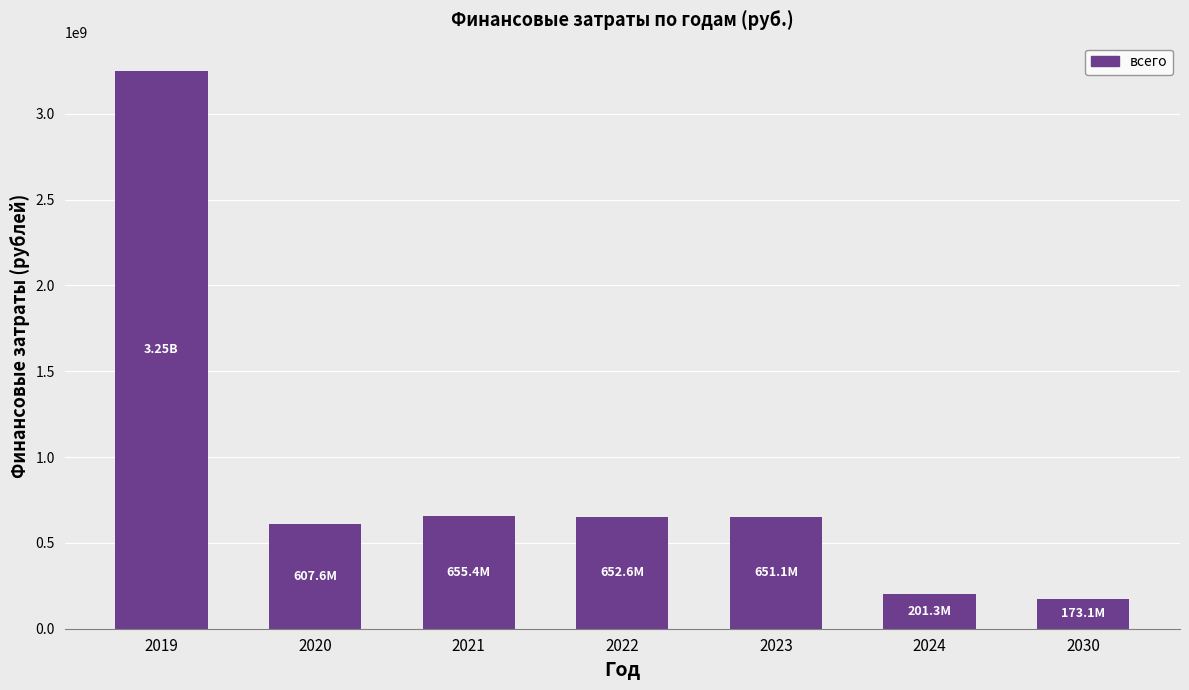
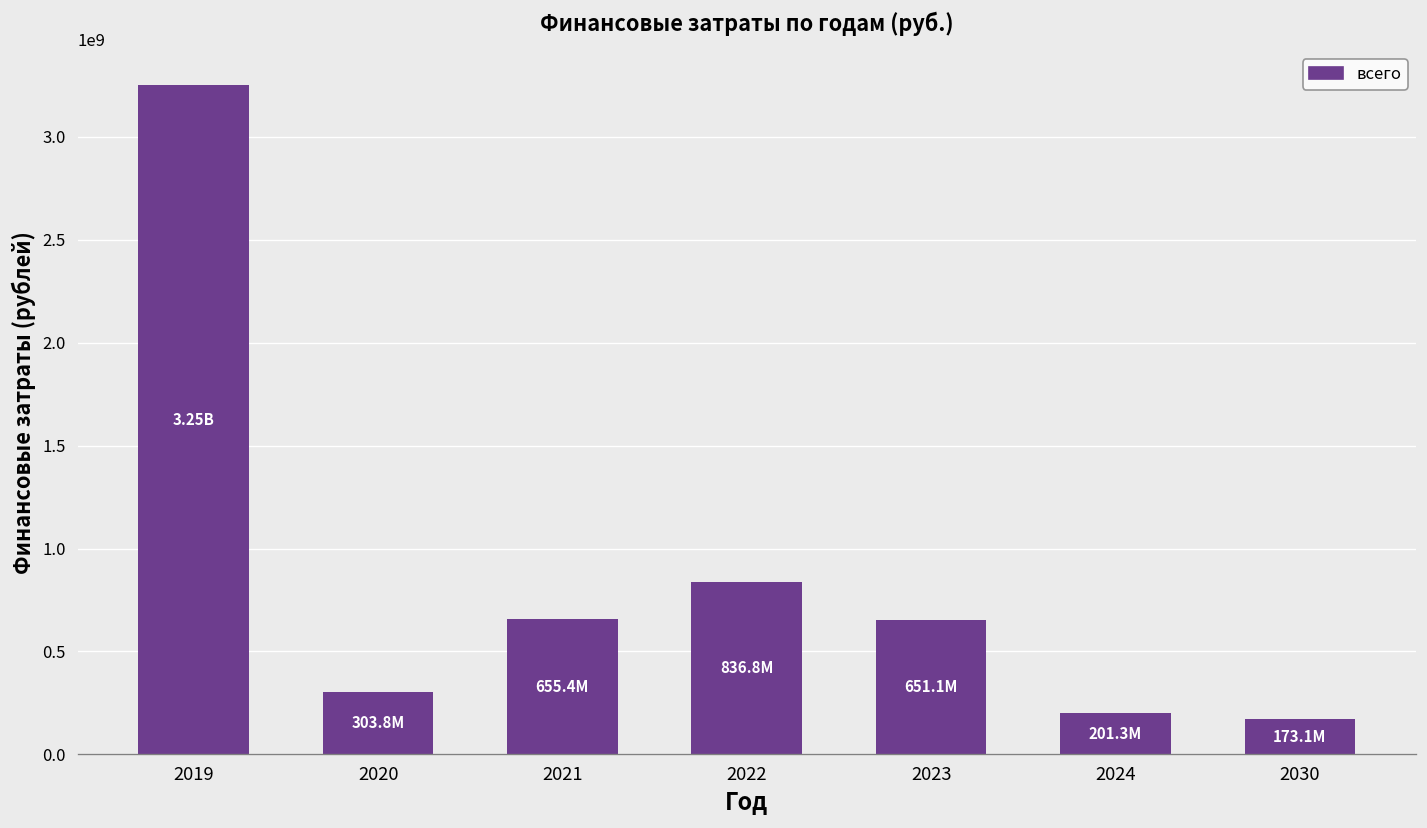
2020: 607.6M -> 303.8M
2022: 652.6M -> 836.8M
